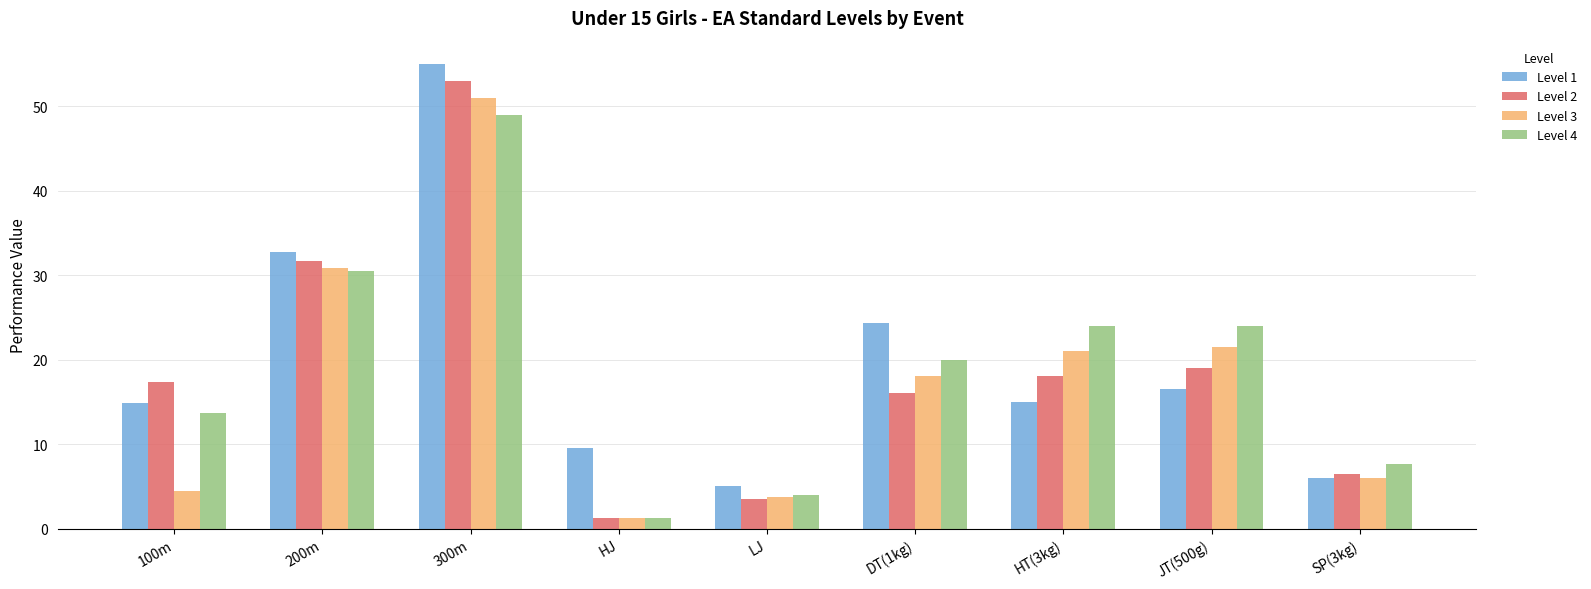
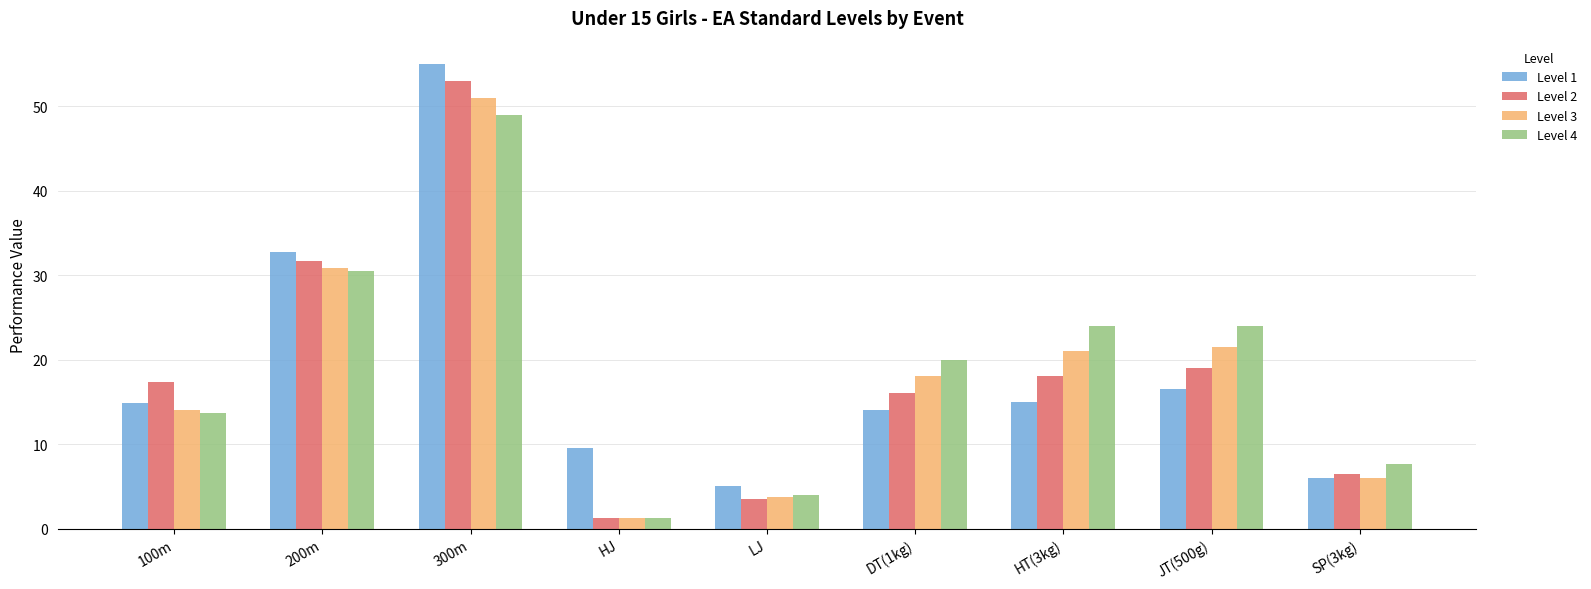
Level 3, 100m: 4 -> 14
Level 1, DT(1kg): 24 -> 14
